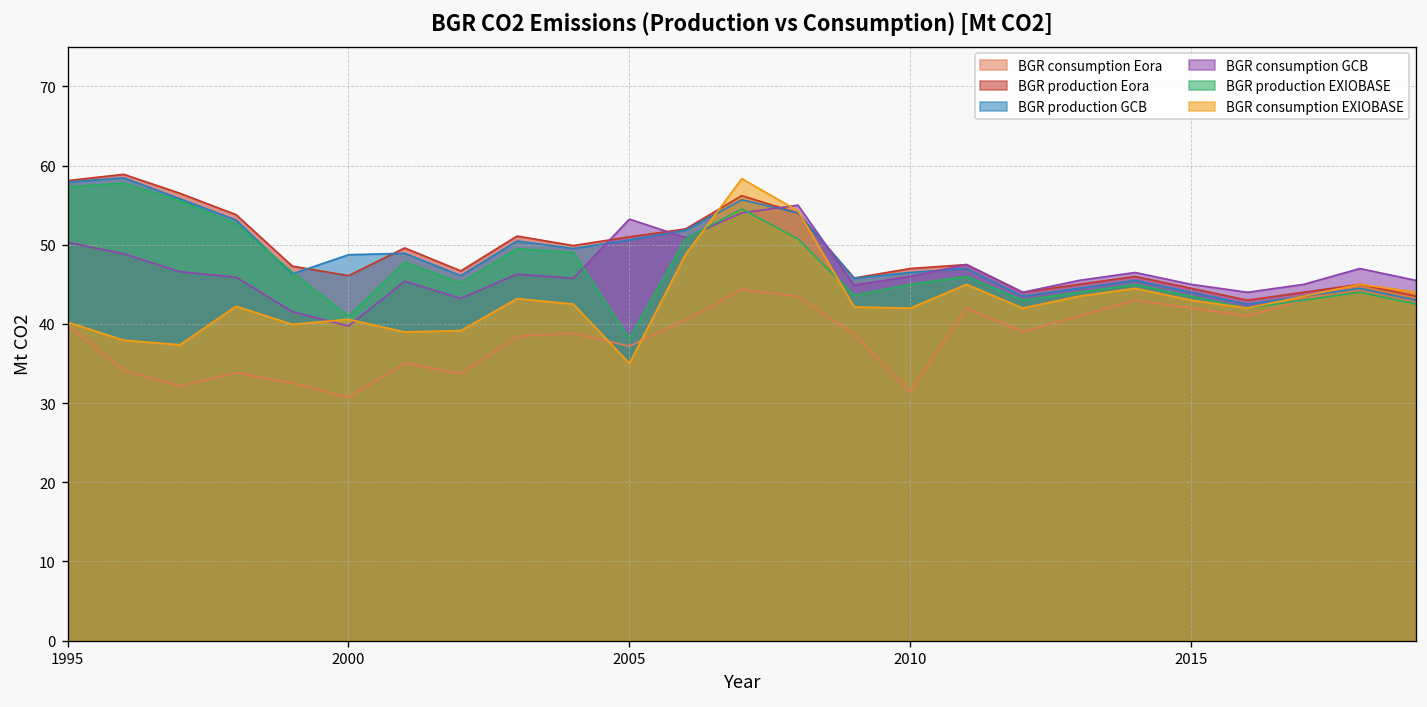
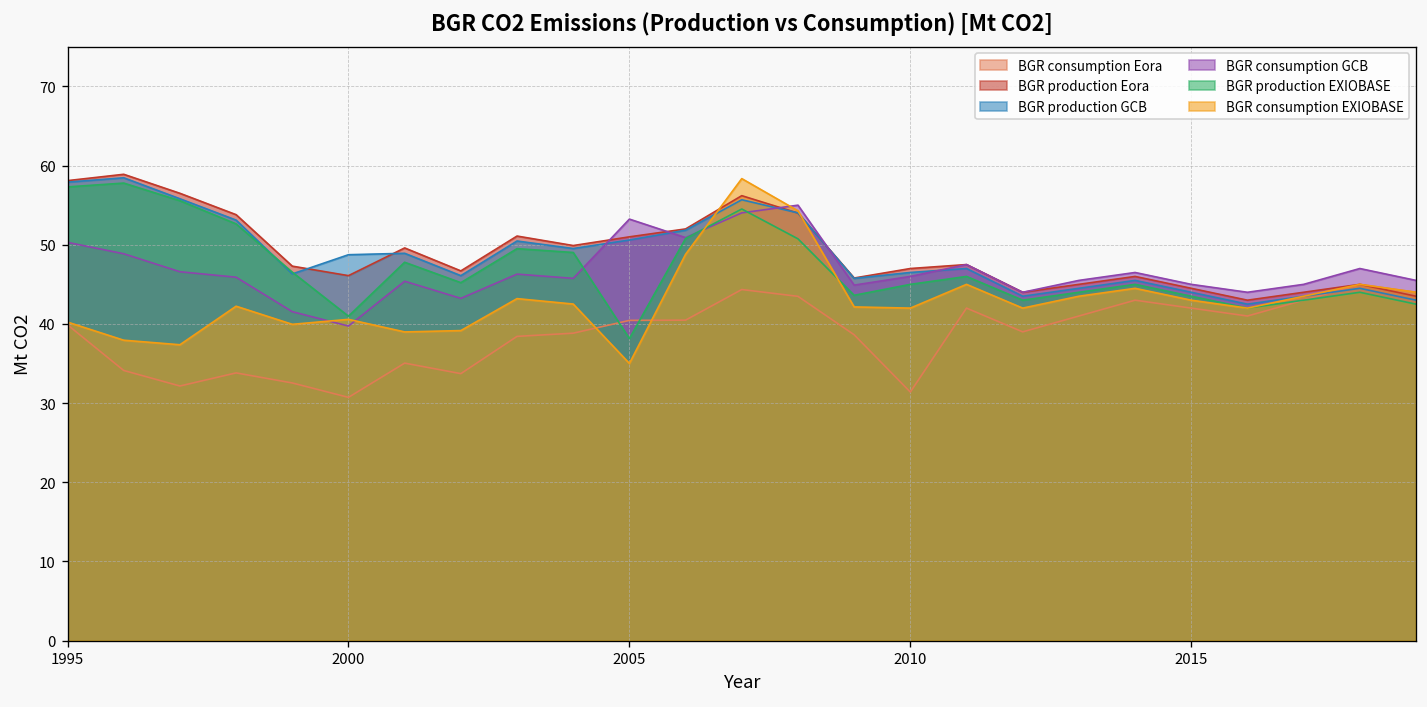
BGR consumption Eora, 2005: 37 -> 40
